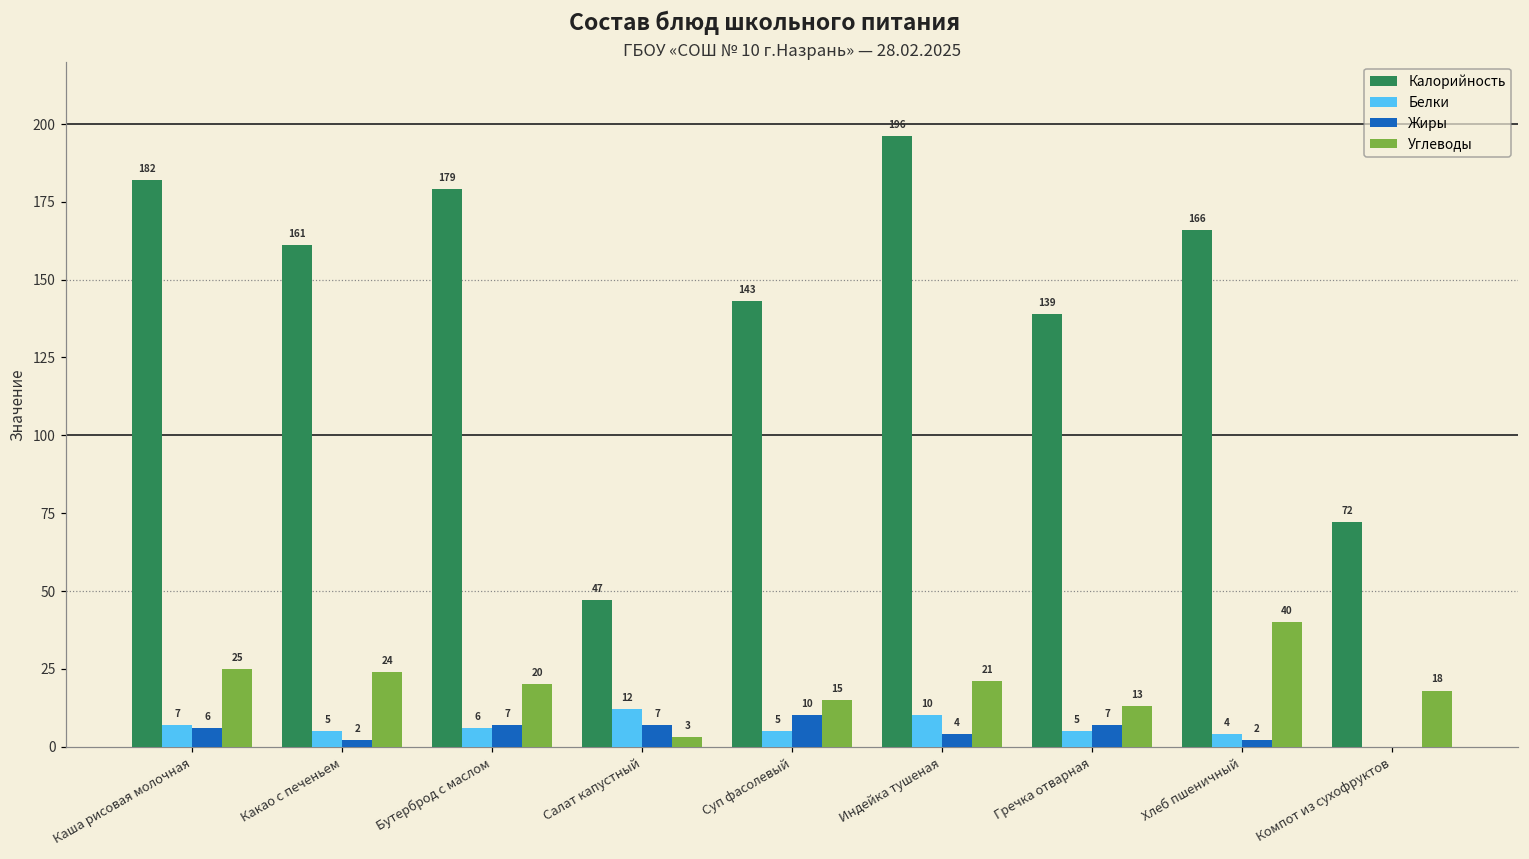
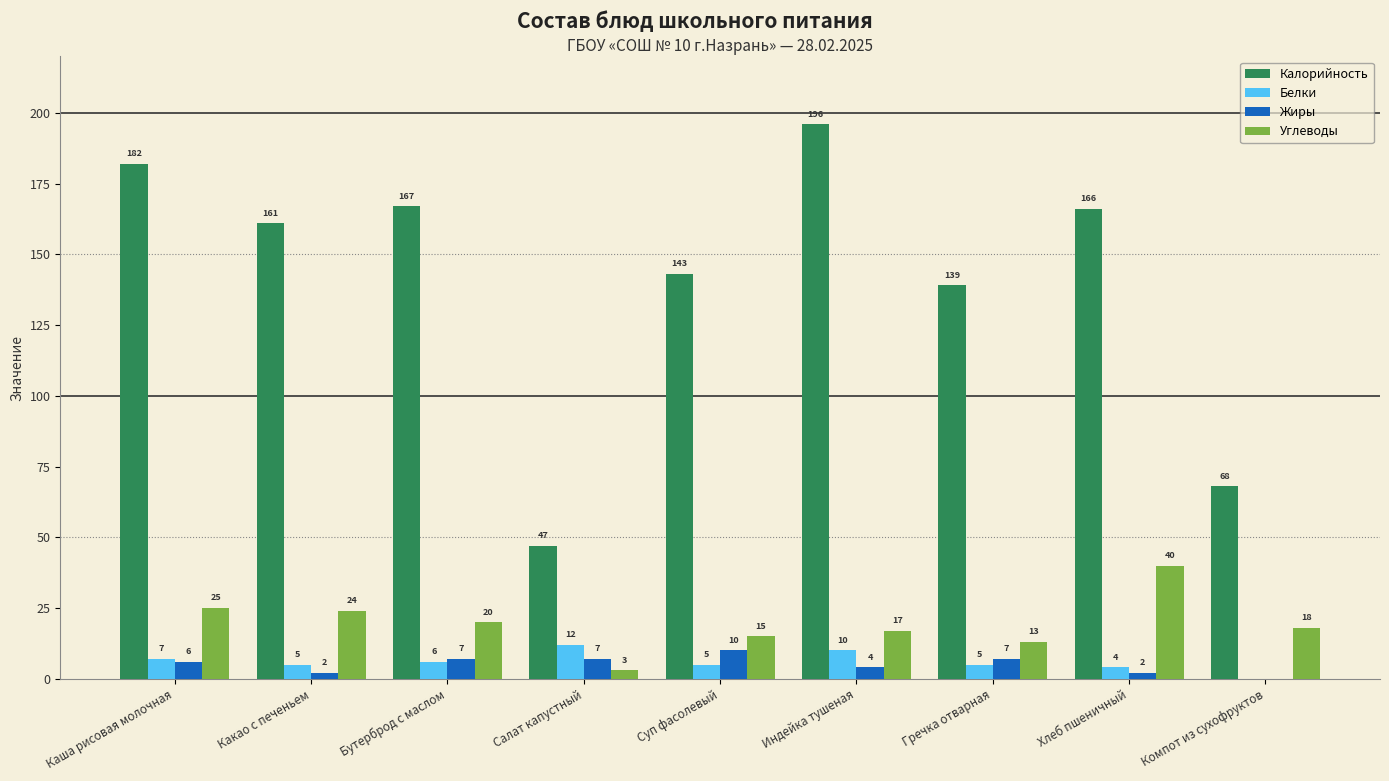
Калорийность, Бутерброд с маслом: 179 -> 167
Углеводы, Индейка тушеная: 21 -> 17
Калорийность, Компот из сухофруктов: 72 -> 68
